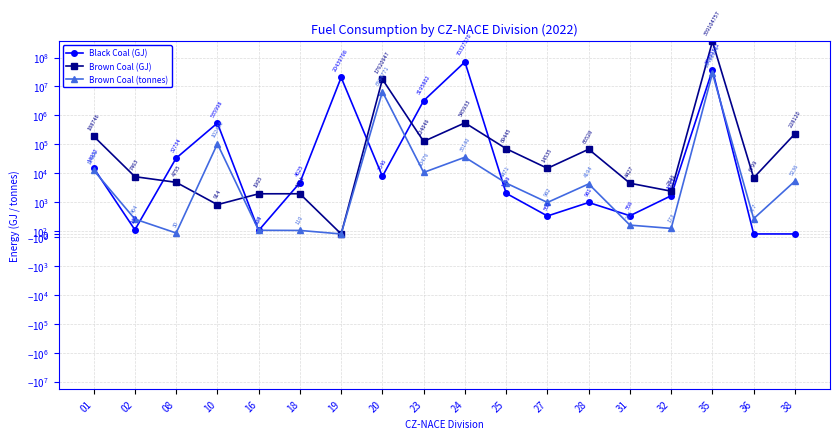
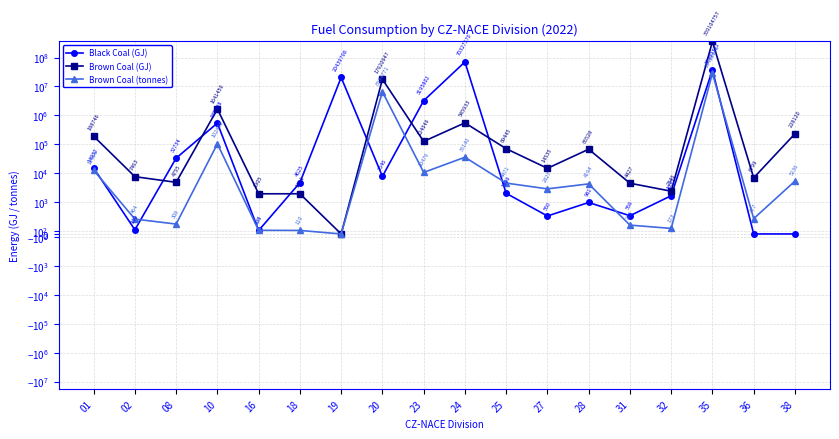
Brown Coal (tonnes), 08: 30 -> 308
Brown Coal (GJ), 10: 914 -> 1641459
Brown Coal (tonnes), 27: 982 -> 2827
